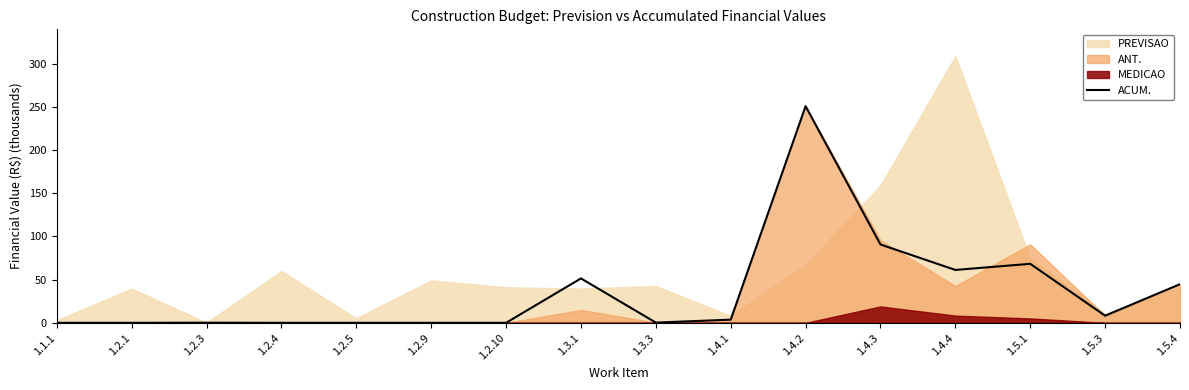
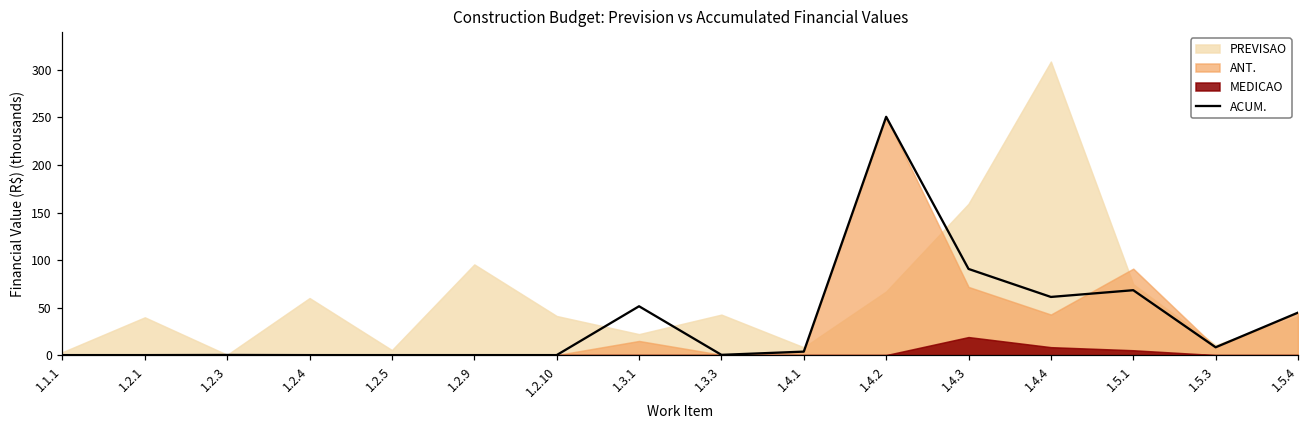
PREVISAO, 1.2.9: 50 -> 100
PREVISAO, 1.3.1: 40 -> 20
ANT., 1.4.3: 100 -> 70
